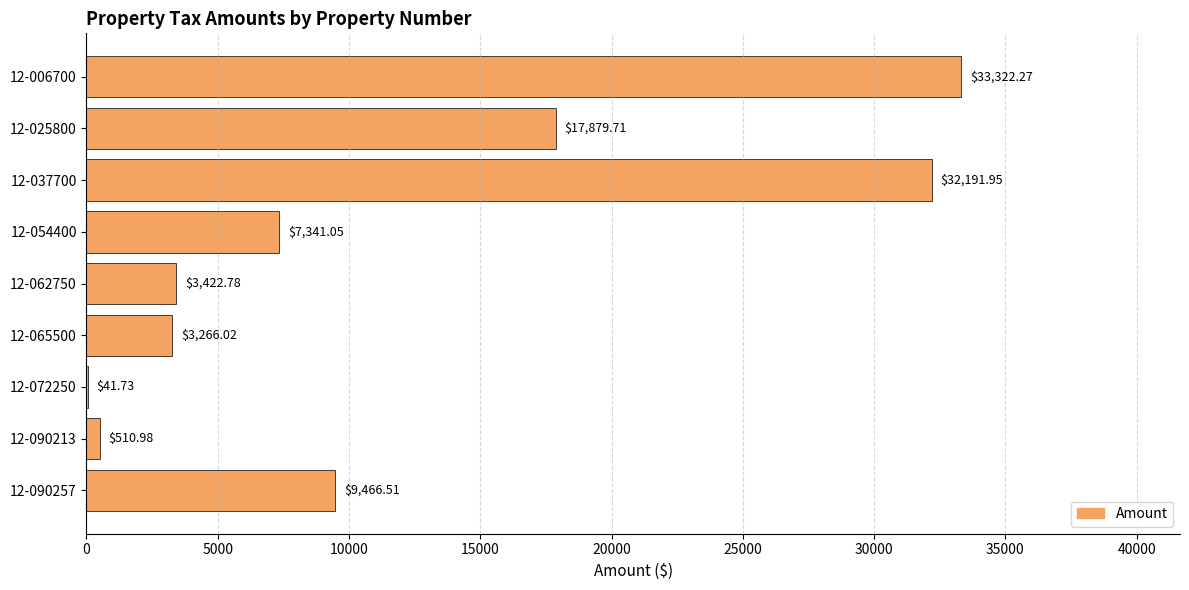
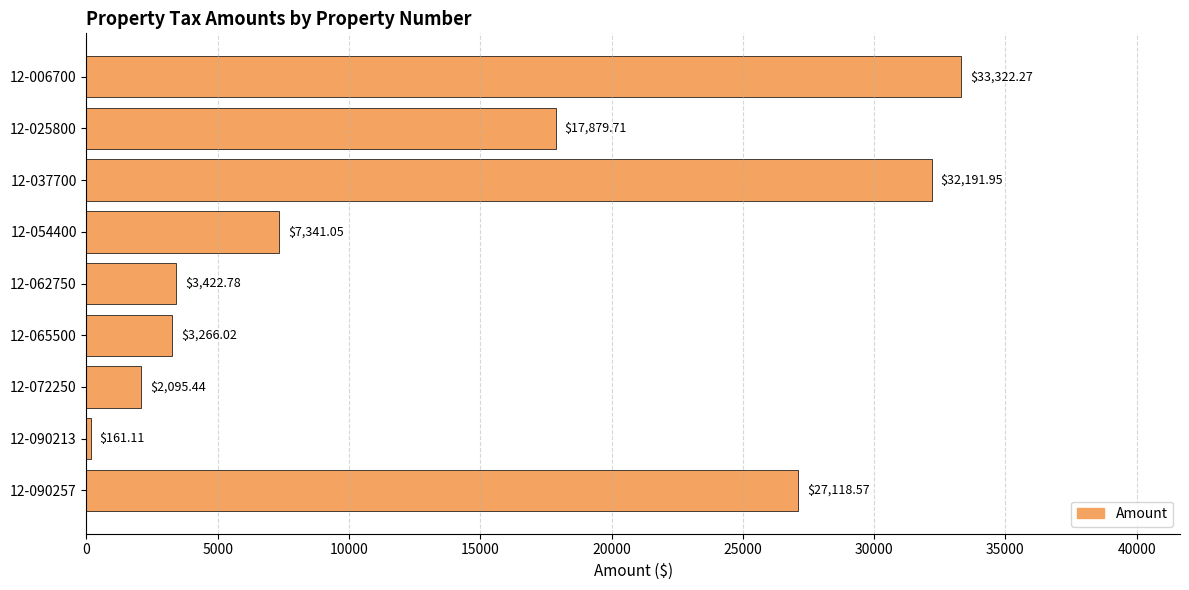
12-072250: $41.73 -> $2,095.44
12-090213: $510.98 -> $161.11
12-090257: $9,466.51 -> $27,118.57
